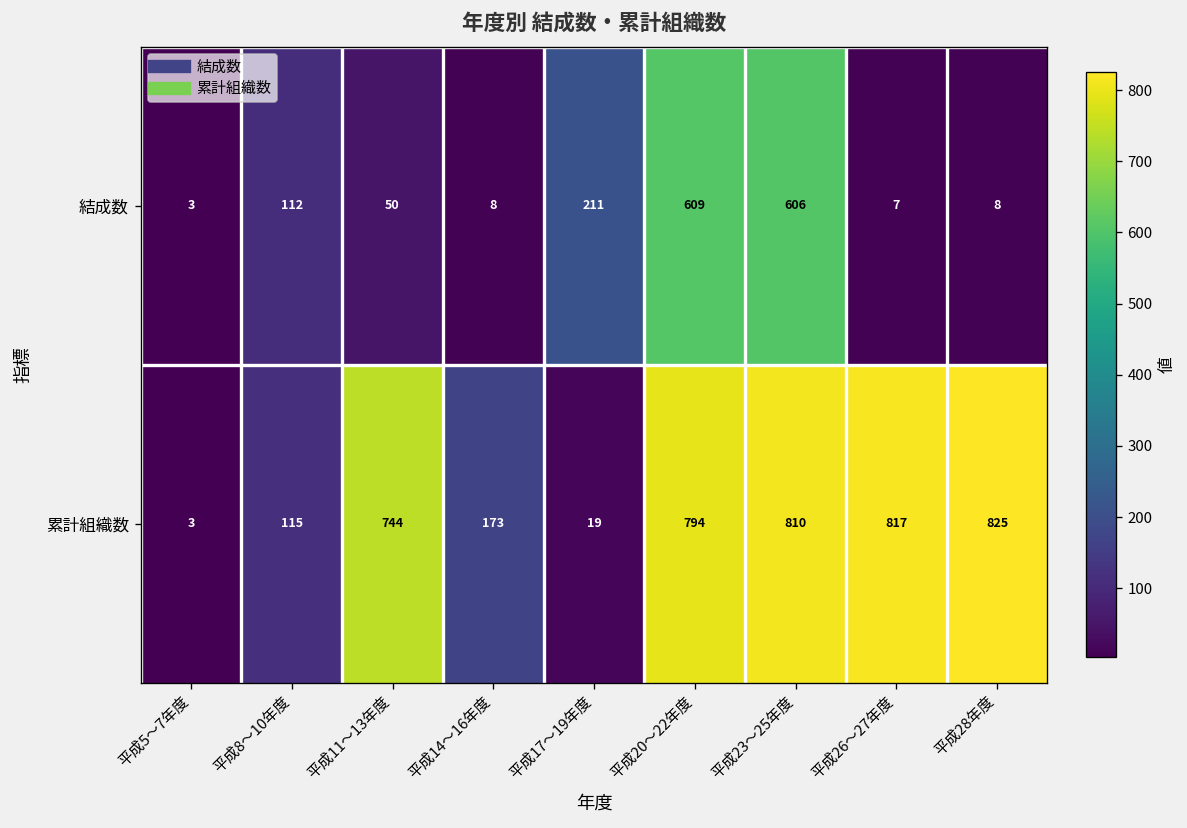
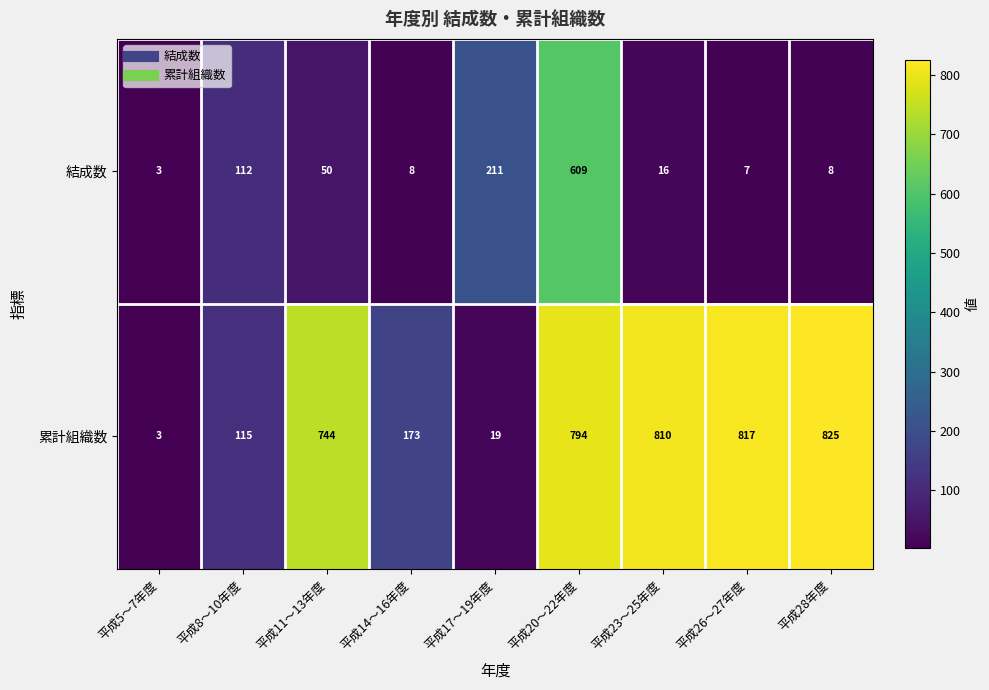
結成数, 平成23～25年度: 606 -> 16
